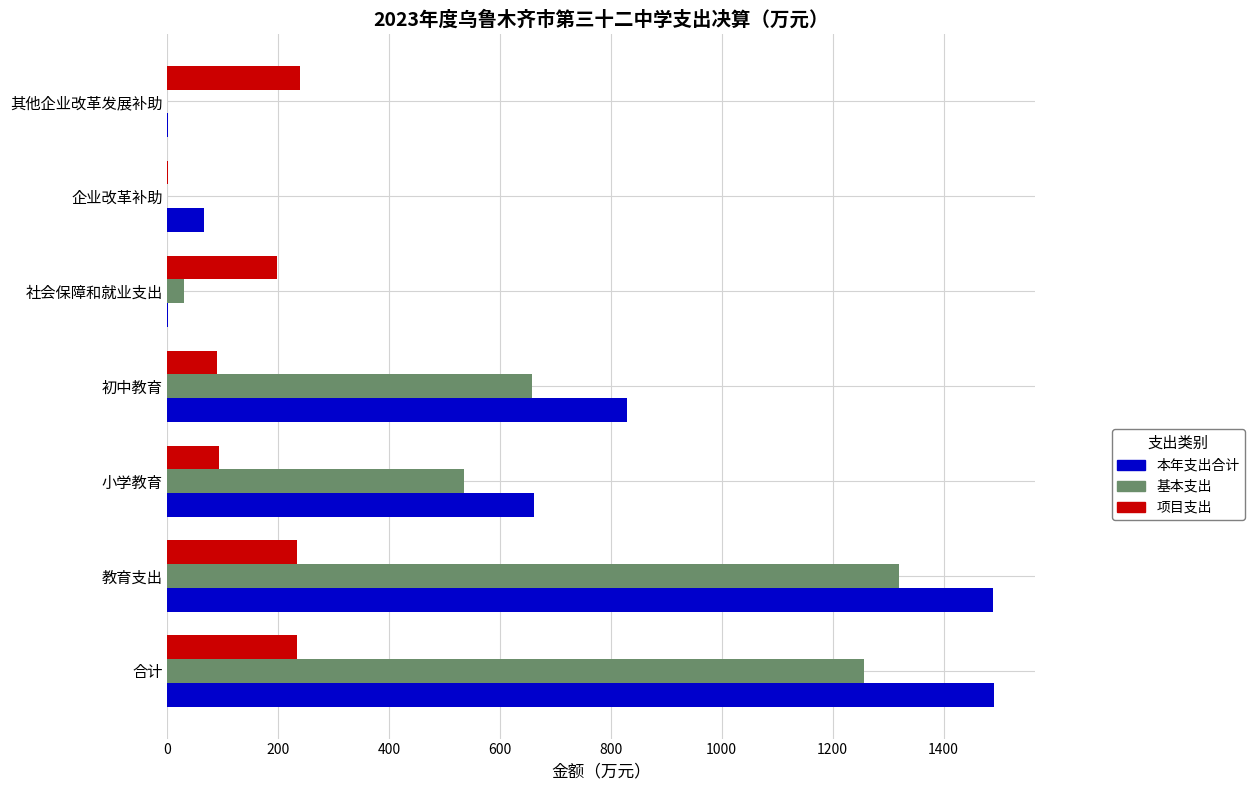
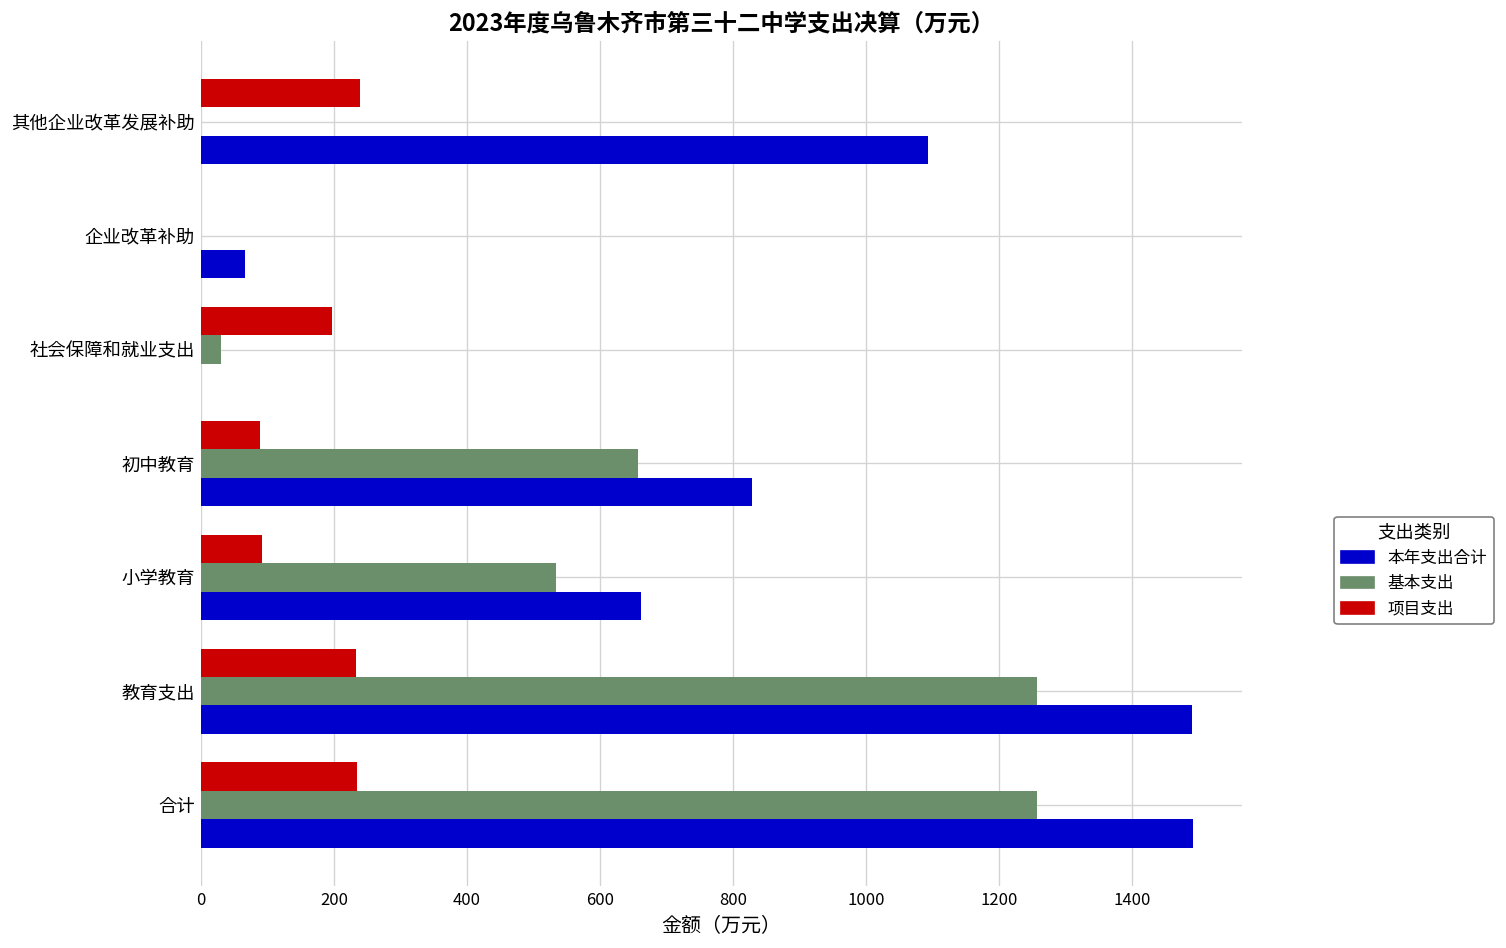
本年支出合计, 其他企业改革发展补助: 0 -> 1090
基本支出, 教育支出: 1320 -> 1260
